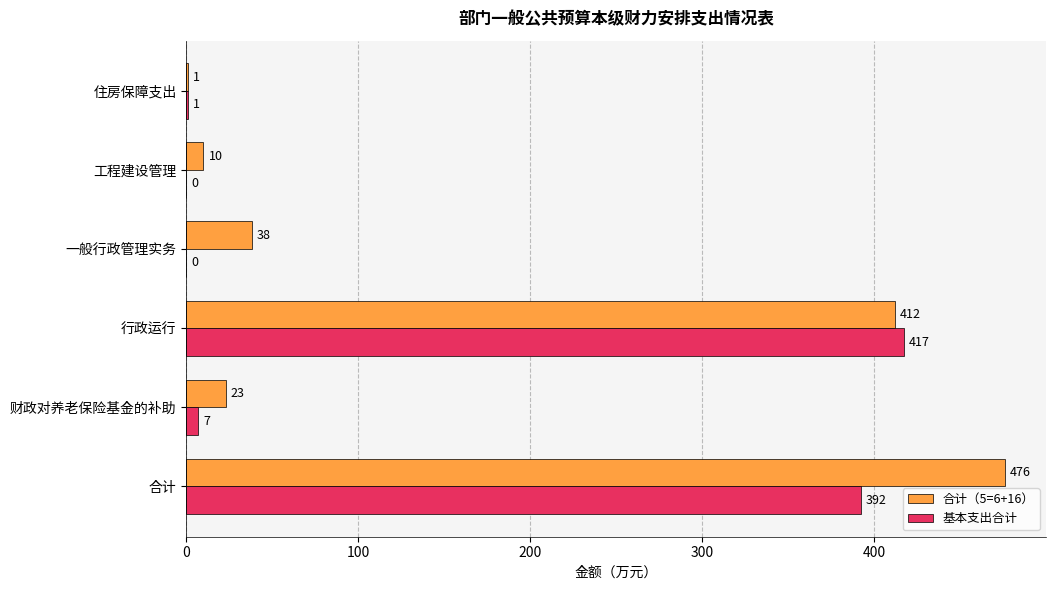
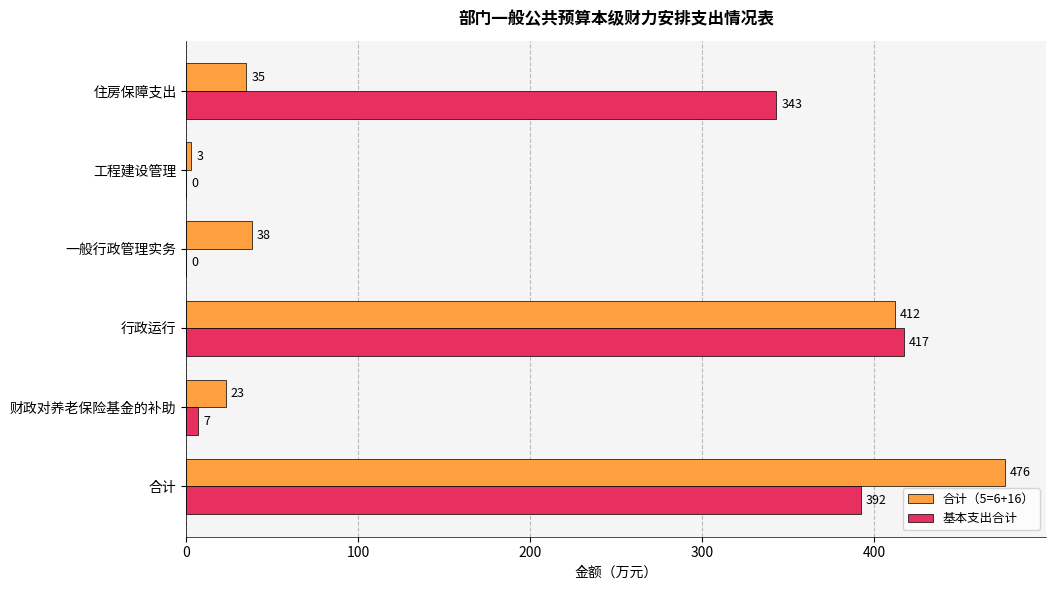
合计（5=6+16）, 住房保障支出: 1 -> 35
基本支出合计, 住房保障支出: 1 -> 343
合计（5=6+16）, 工程建设管理: 10 -> 3
